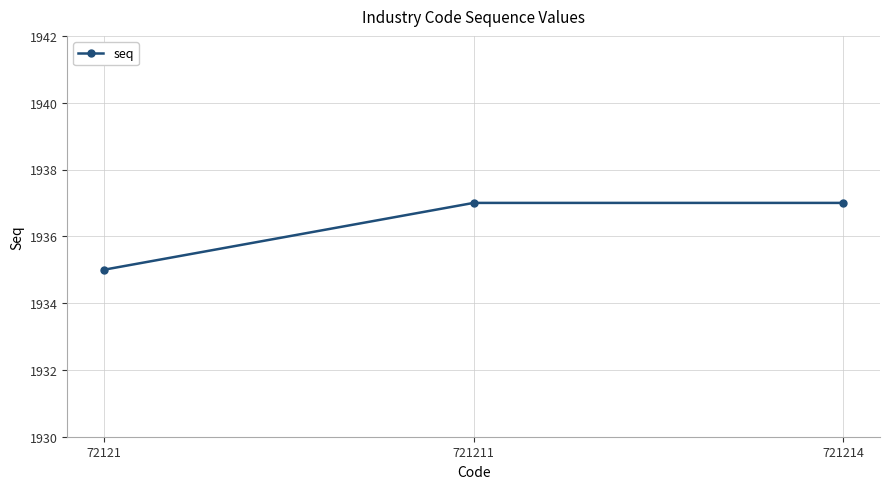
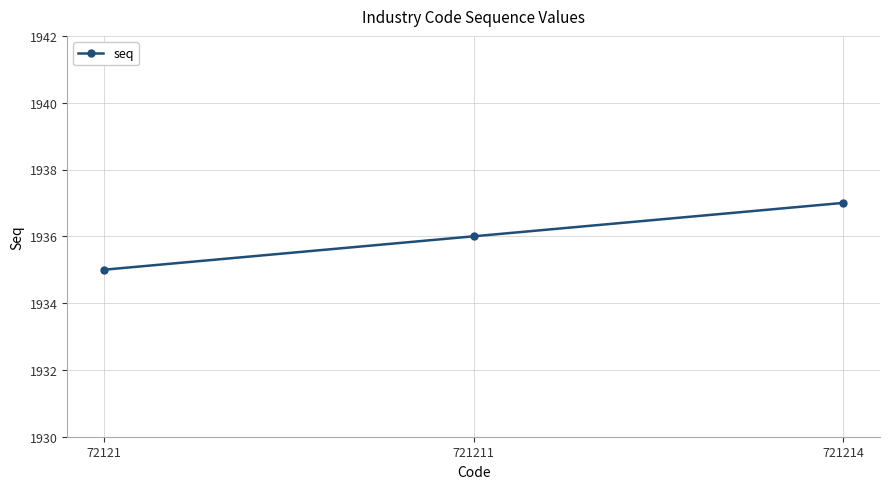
721211: 1937 -> 1936
